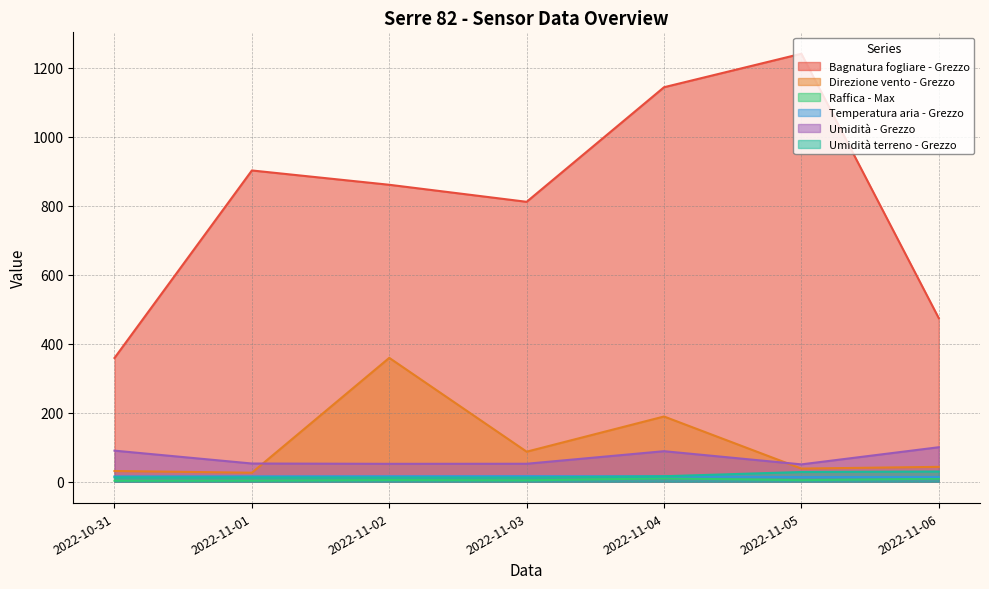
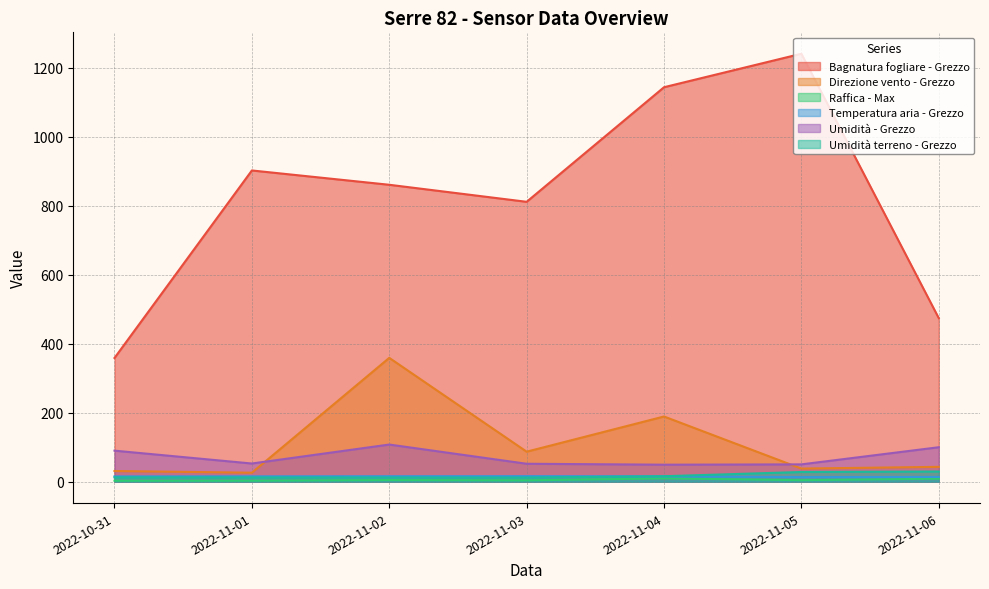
Umidità - Grezzo, 2022-11-02: 50 -> 110
Umidità - Grezzo, 2022-11-04: 90 -> 50
